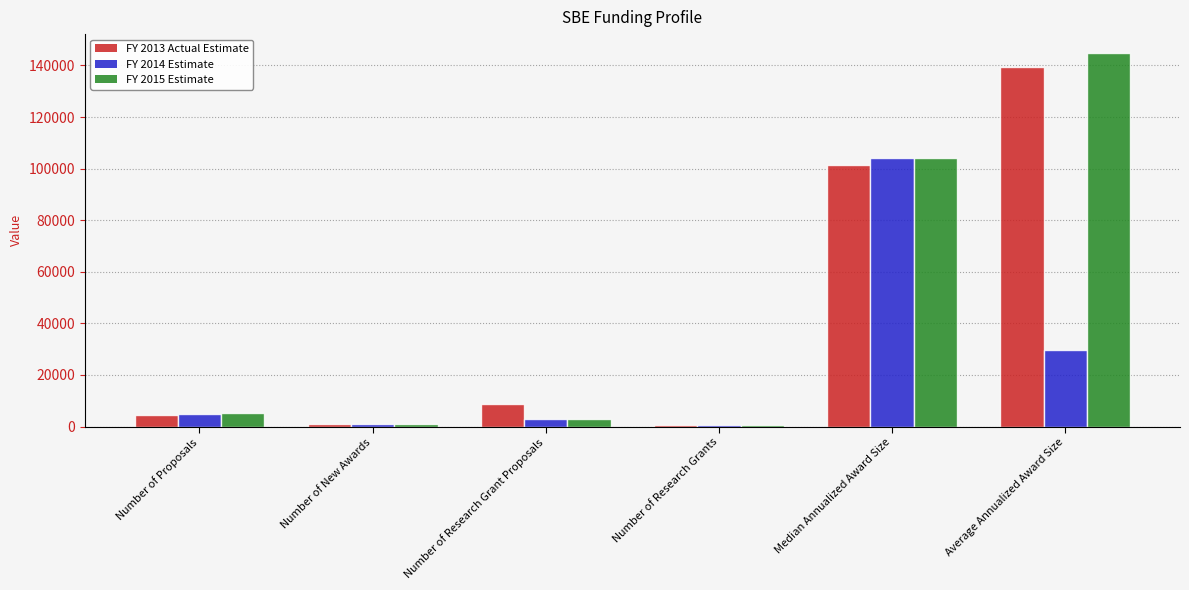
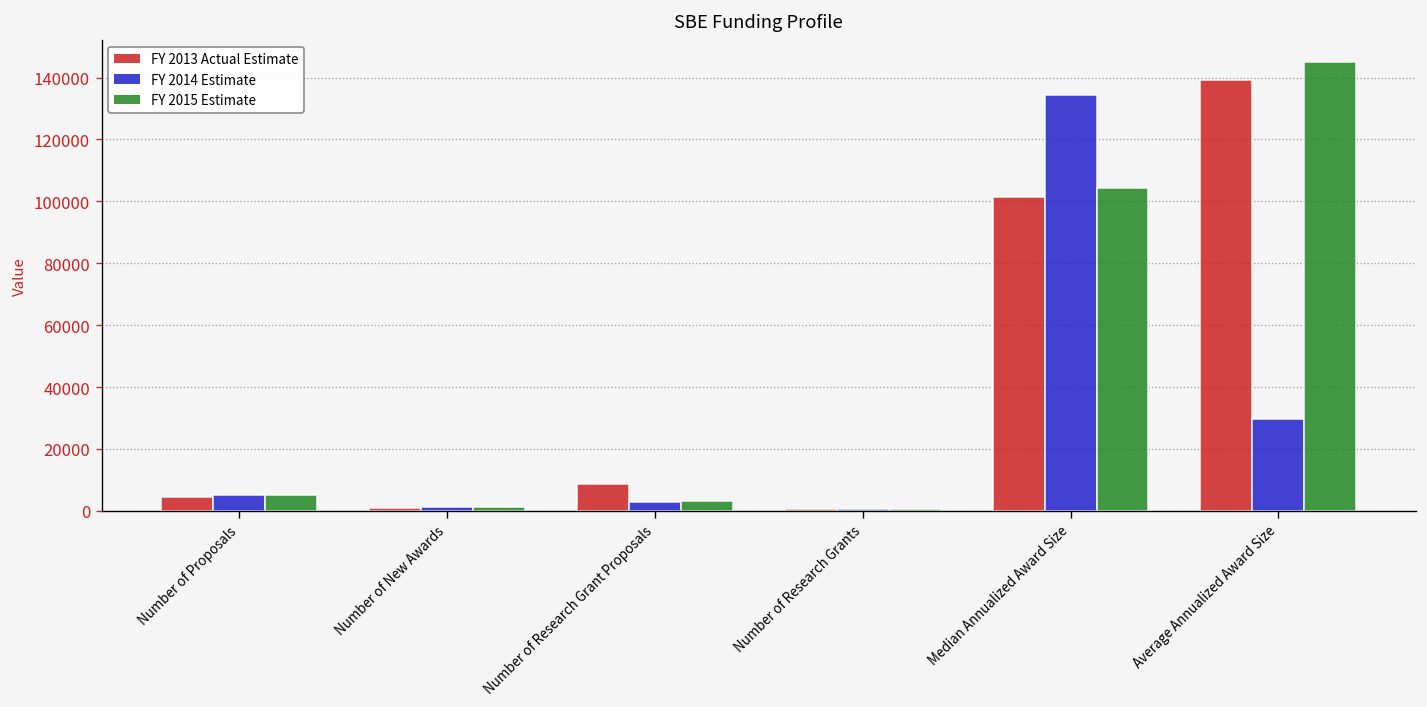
FY 2014 Estimate, Median Annualized Award Size: 104000 -> 134000
